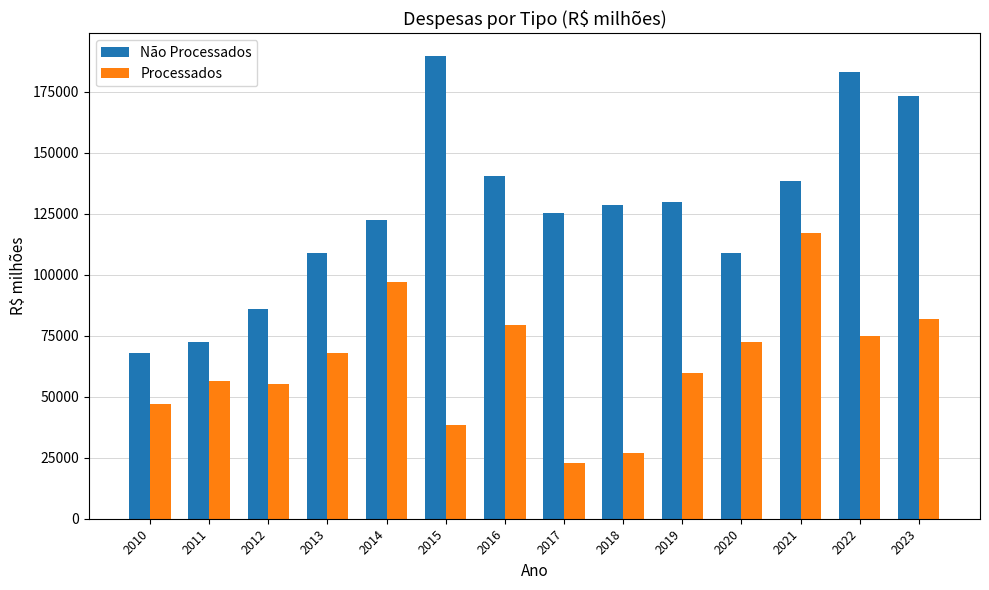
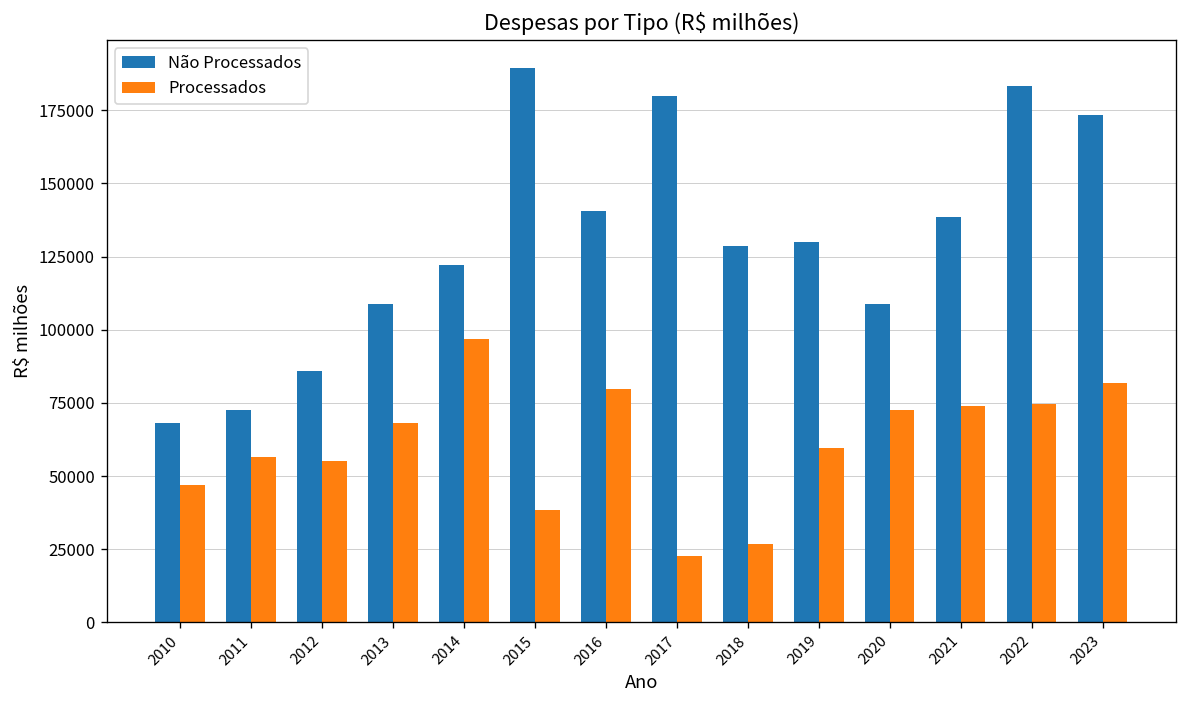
Não Processados, 2017: 125000 -> 180000
Processados, 2021: 117000 -> 74000
